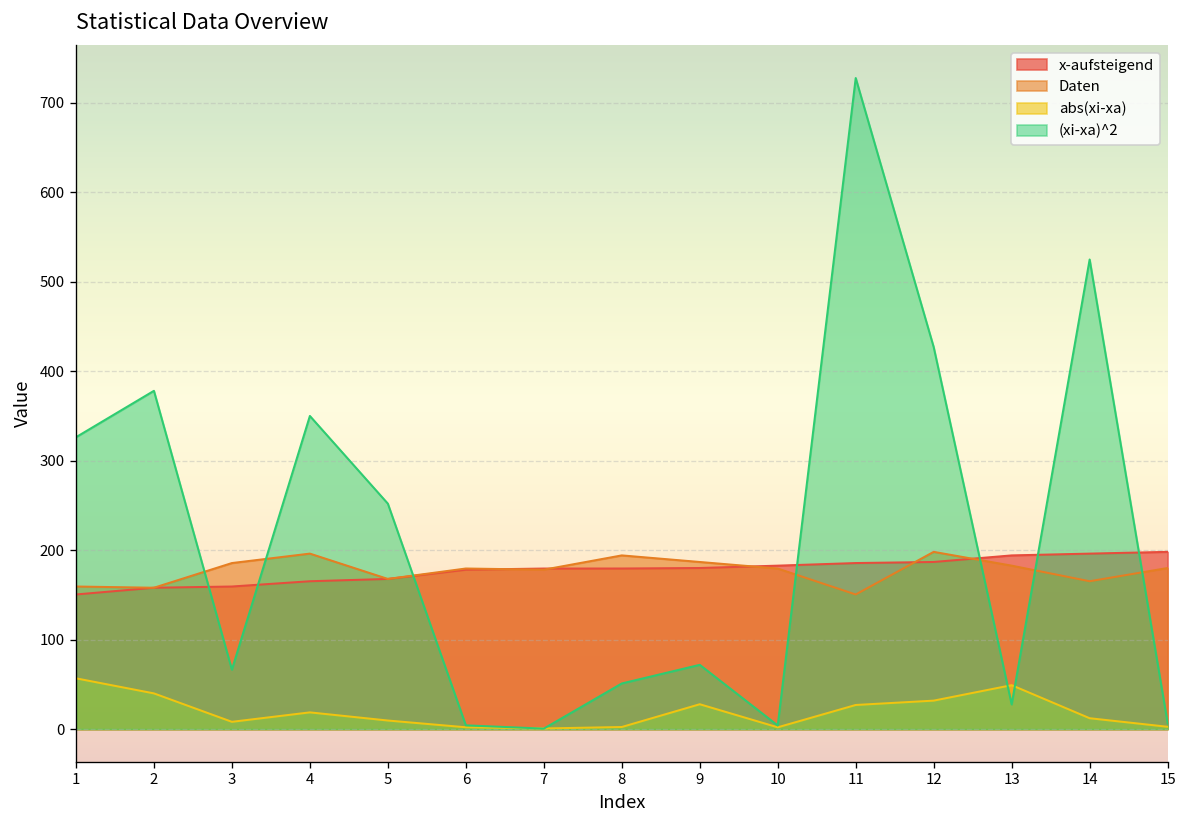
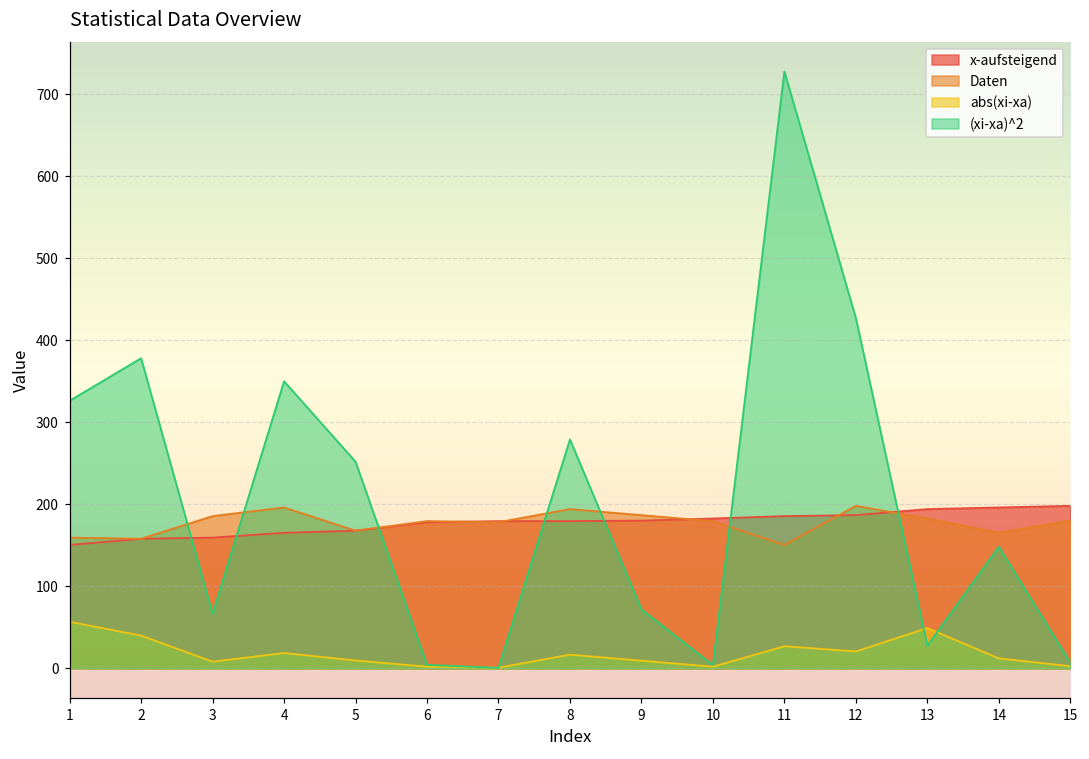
abs(xi-xa), 8: 0 -> 20
(xi-xa)^2, 8: 50 -> 280
abs(xi-xa), 9: 30 -> 10
abs(xi-xa), 12: 30 -> 20
(xi-xa)^2, 14: 520 -> 150
